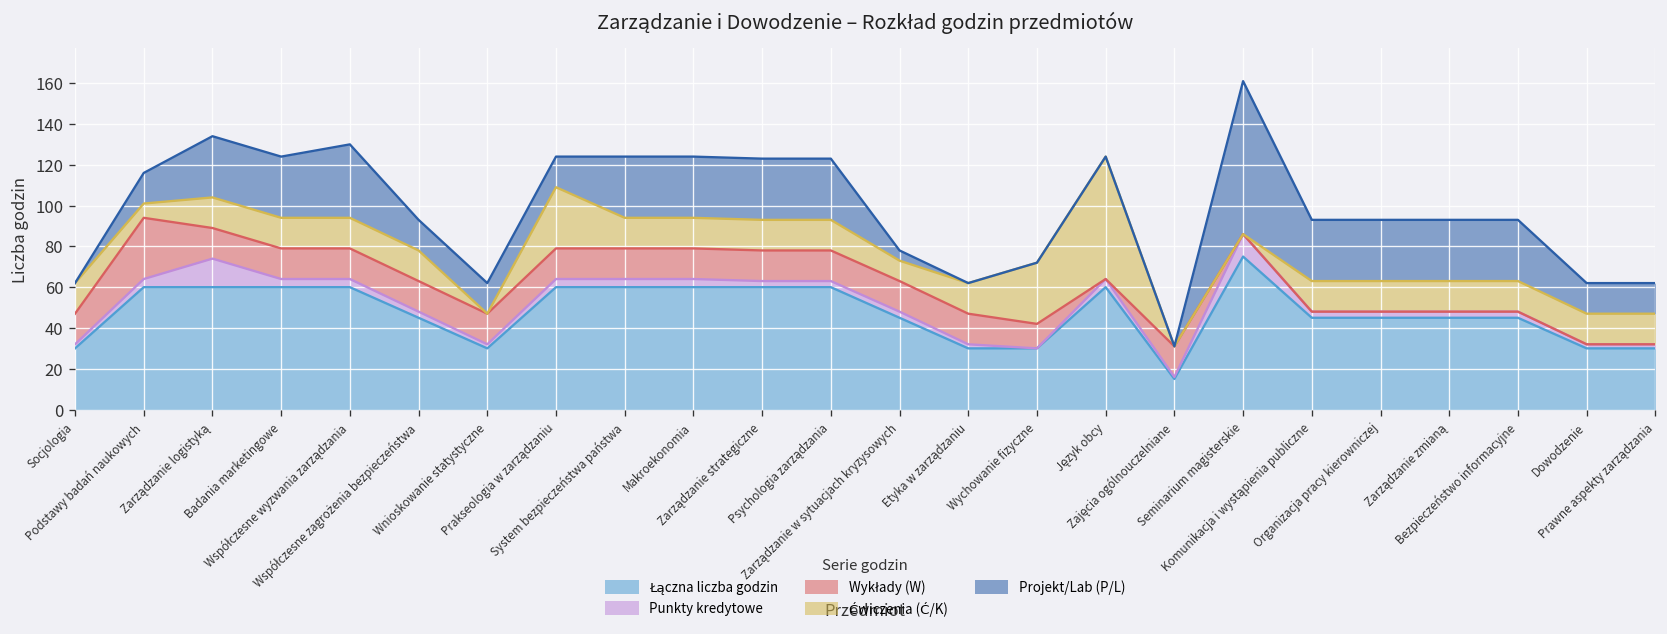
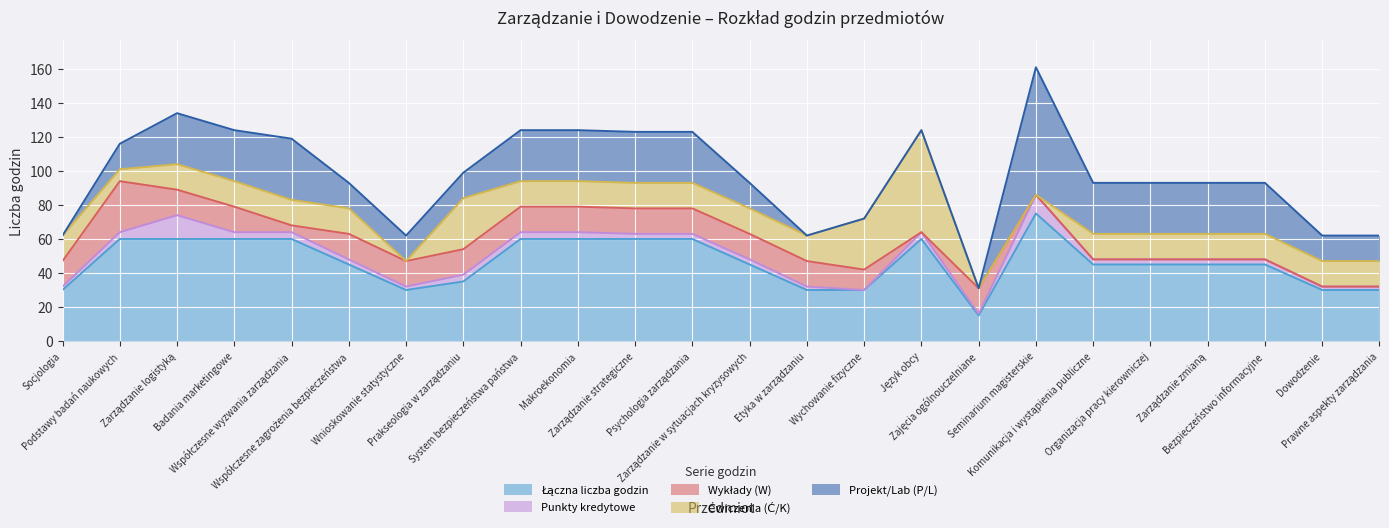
Wykłady (W), Współczesne wyzwania zarządzania: 15 -> 4
Łączna liczba godzin, Prakseologia w zarządzaniu: 60 -> 35
Ćwiczenia (Ć/K), Zarządzanie w sytuacjach kryzysowych: 10 -> 15
Projekt/Lab (P/L), Zarządzanie w sytuacjach kryzysowych: 5 -> 15
